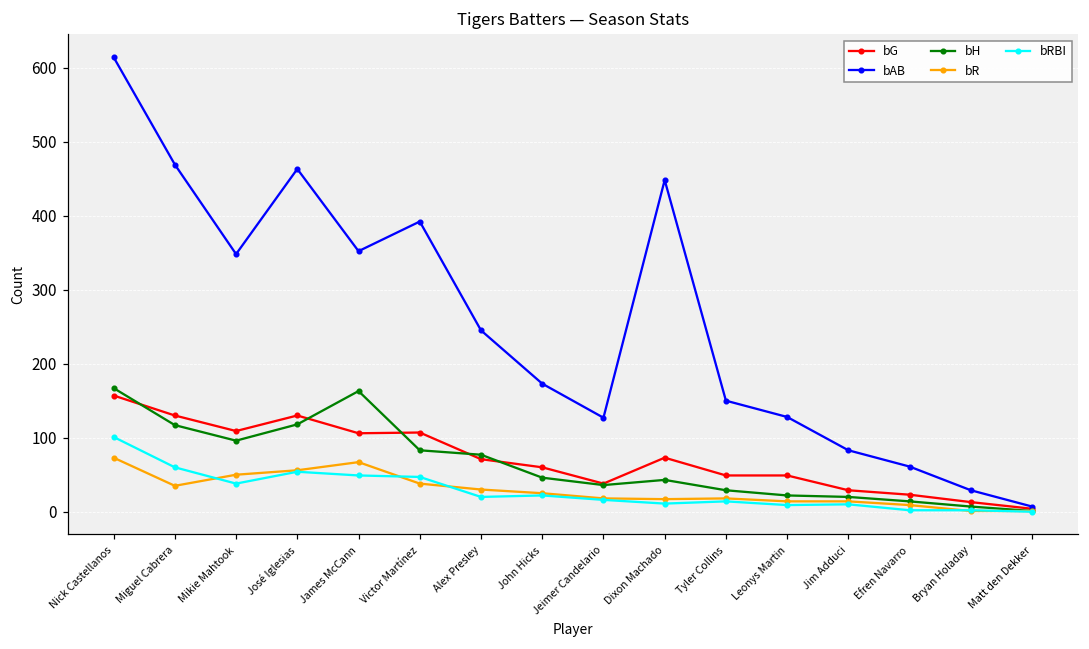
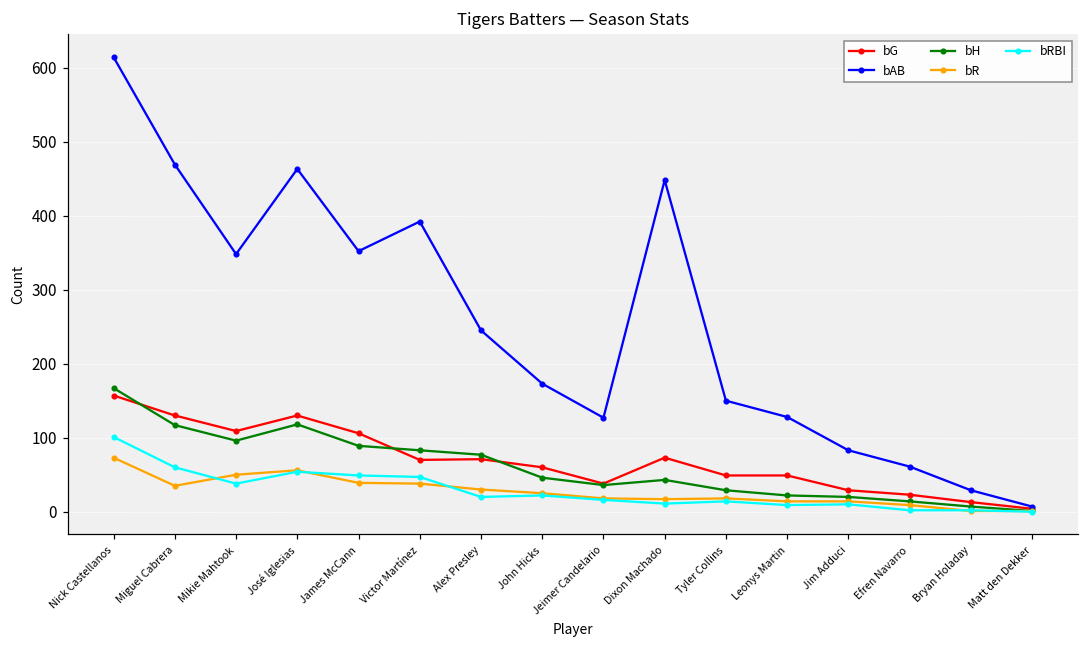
bH, James McCann: 160 -> 90
bR, James McCann: 70 -> 40
bG, Victor Martínez: 110 -> 70
